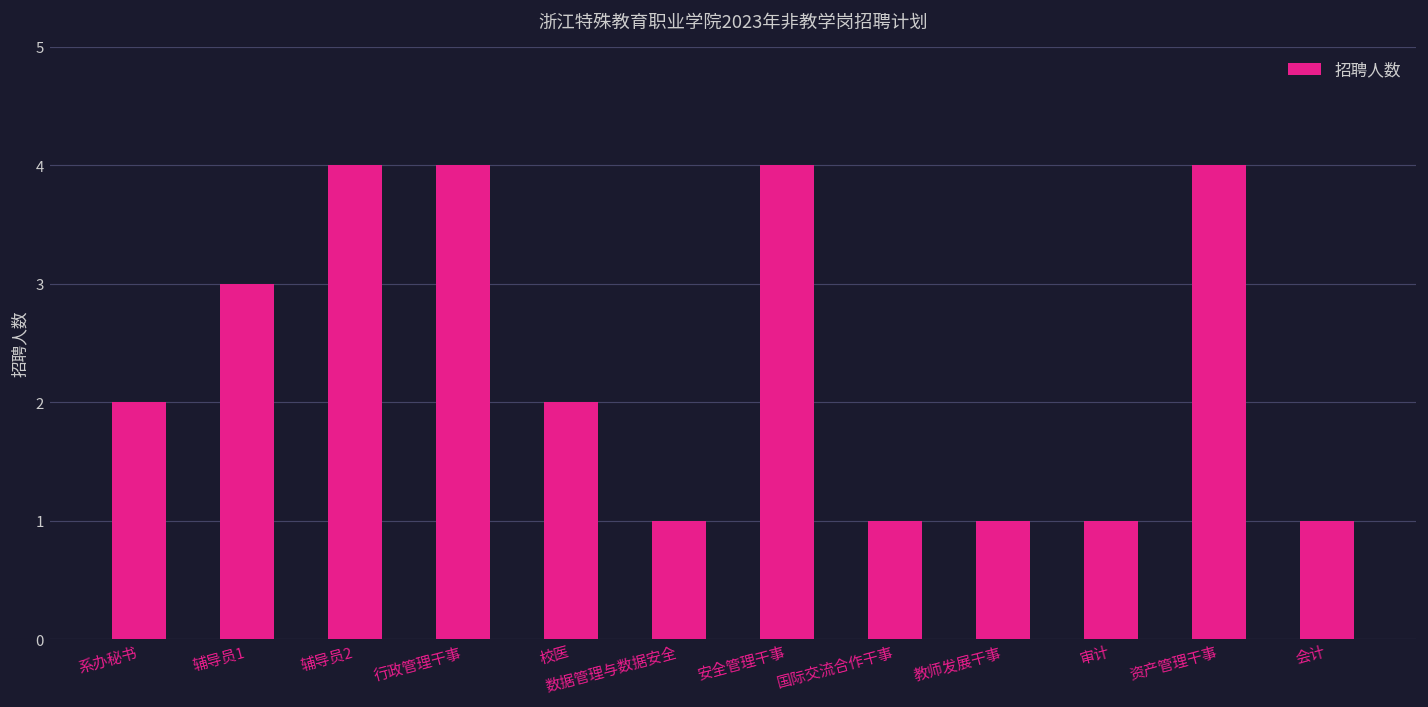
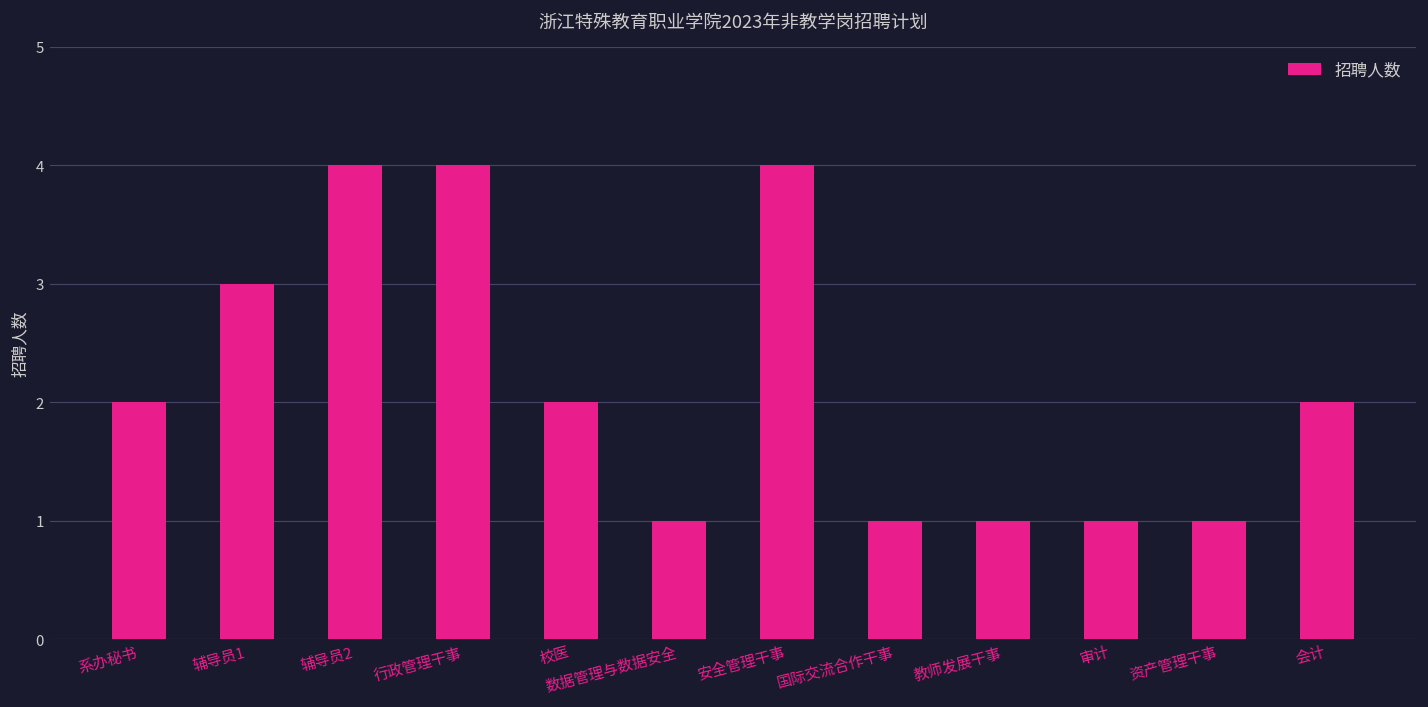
资产管理干事: 4 -> 1
会计: 1 -> 2
